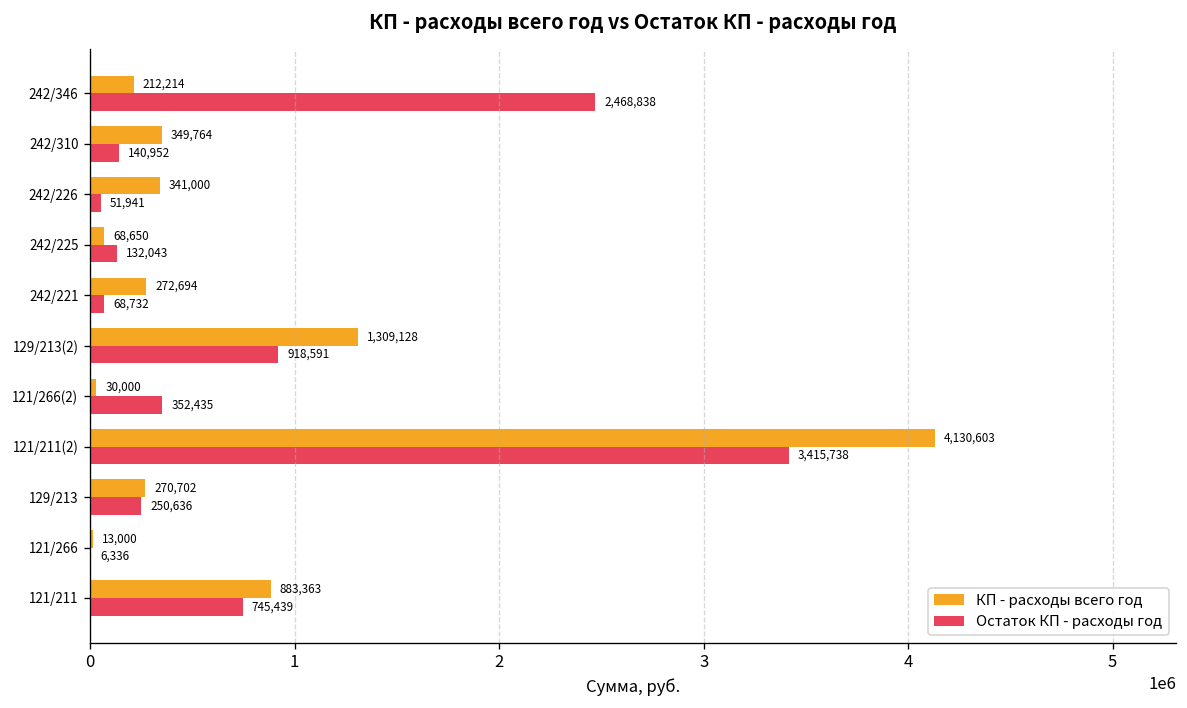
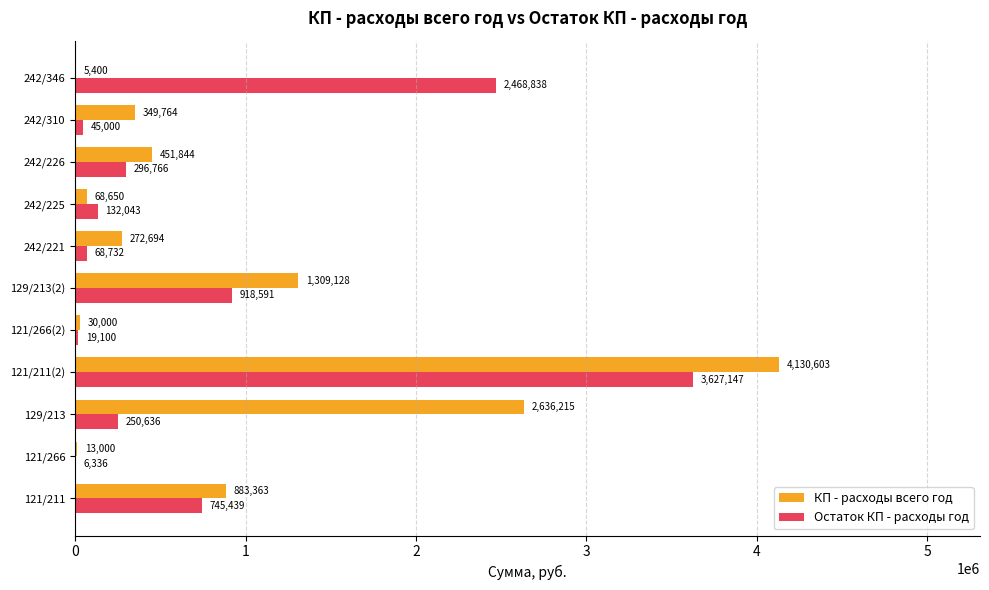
КП - расходы всего год, 242/346: 212,214 -> 5,400
Остаток КП - расходы год, 242/310: 140,952 -> 45,000
КП - расходы всего год, 242/226: 341,000 -> 451,844
Остаток КП - расходы год, 242/226: 51,941 -> 296,766
Остаток КП - расходы год, 121/266(2): 352,435 -> 19,100
Остаток КП - расходы год, 121/211(2): 3,415,738 -> 3,627,147
КП - расходы всего год, 129/213: 270,702 -> 2,636,215
